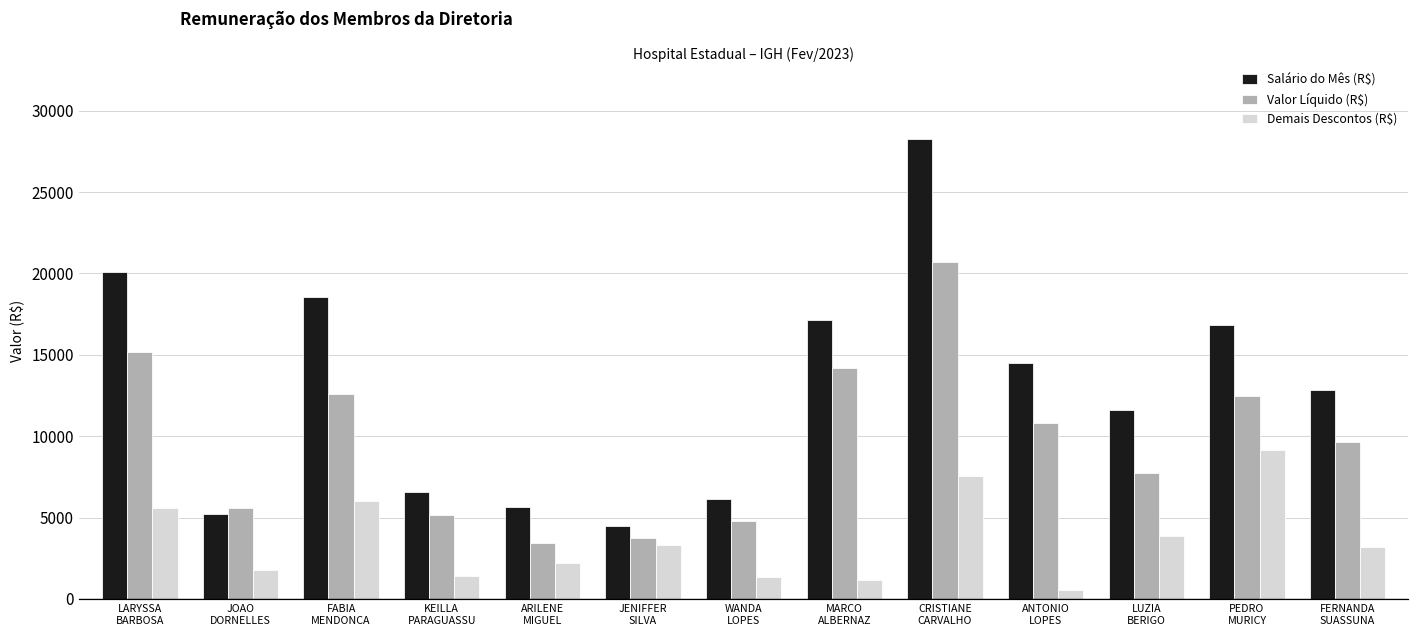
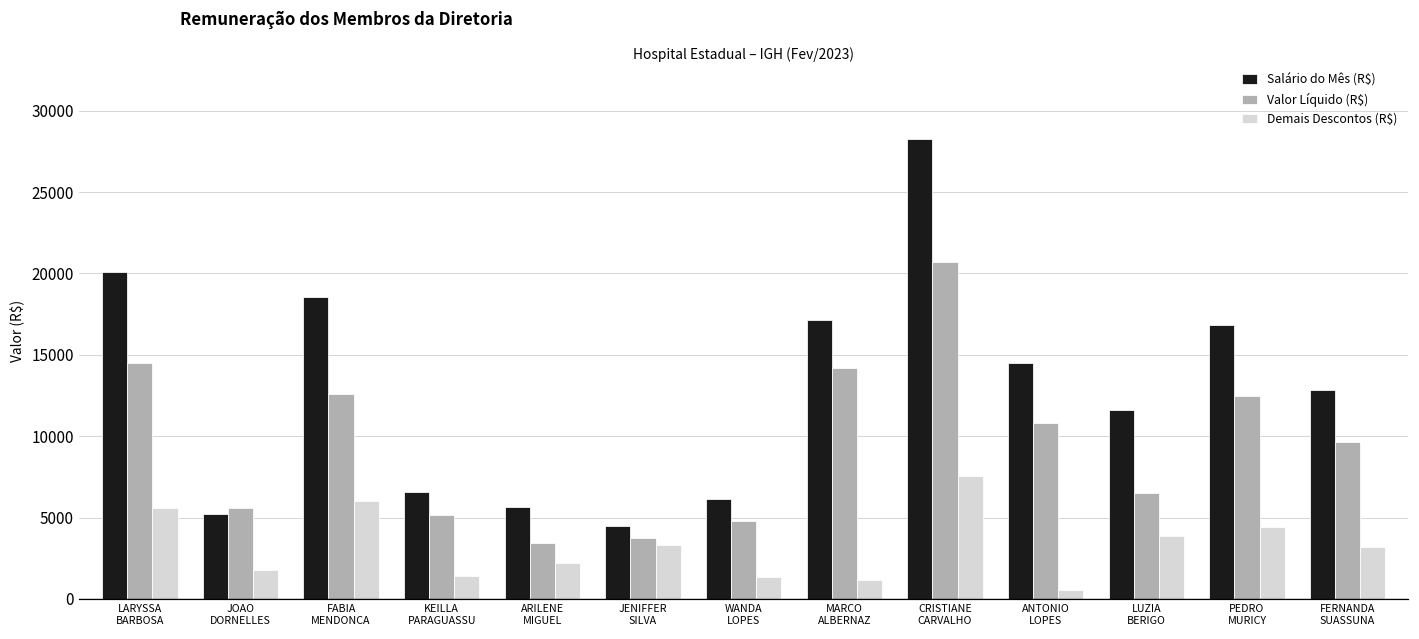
Valor Líquido (R$), LARYSSA BARBOSA: 15100 -> 14500
Valor Líquido (R$), LUZIA BERIGO: 7700 -> 6500
Demais Descontos (R$), PEDRO MURICY: 9200 -> 4400
